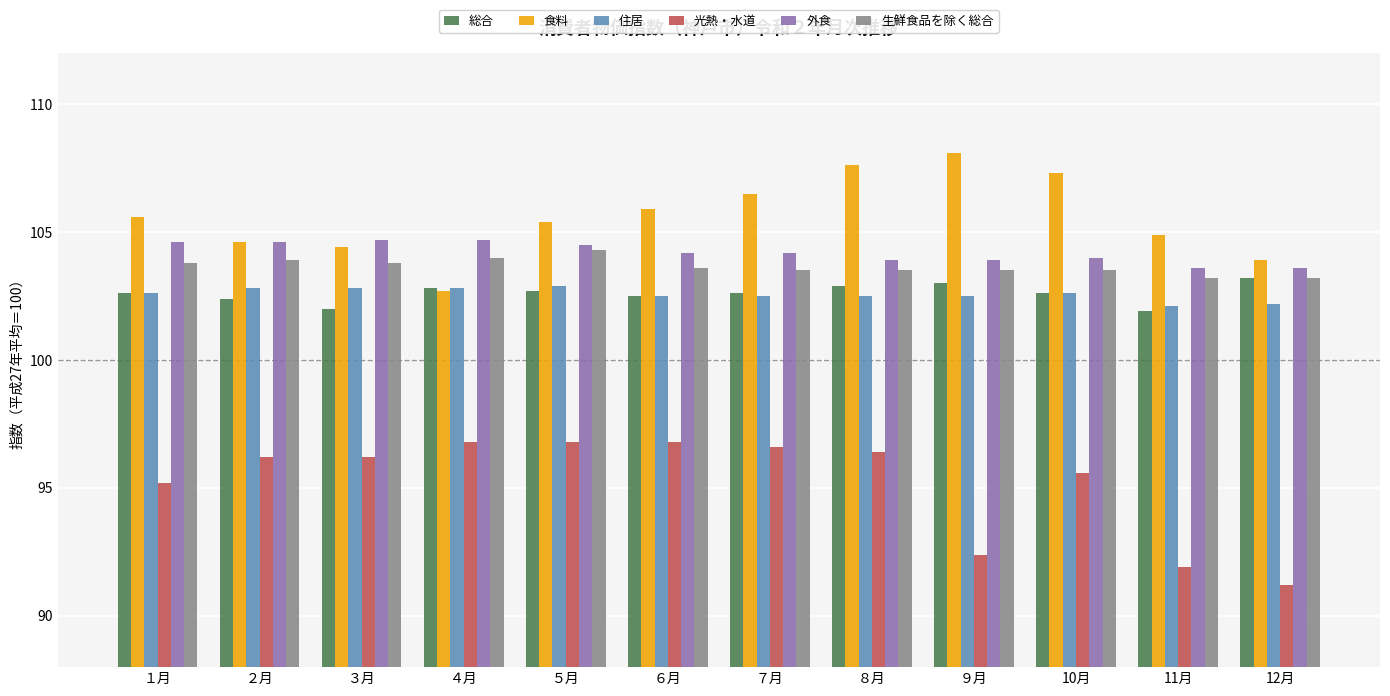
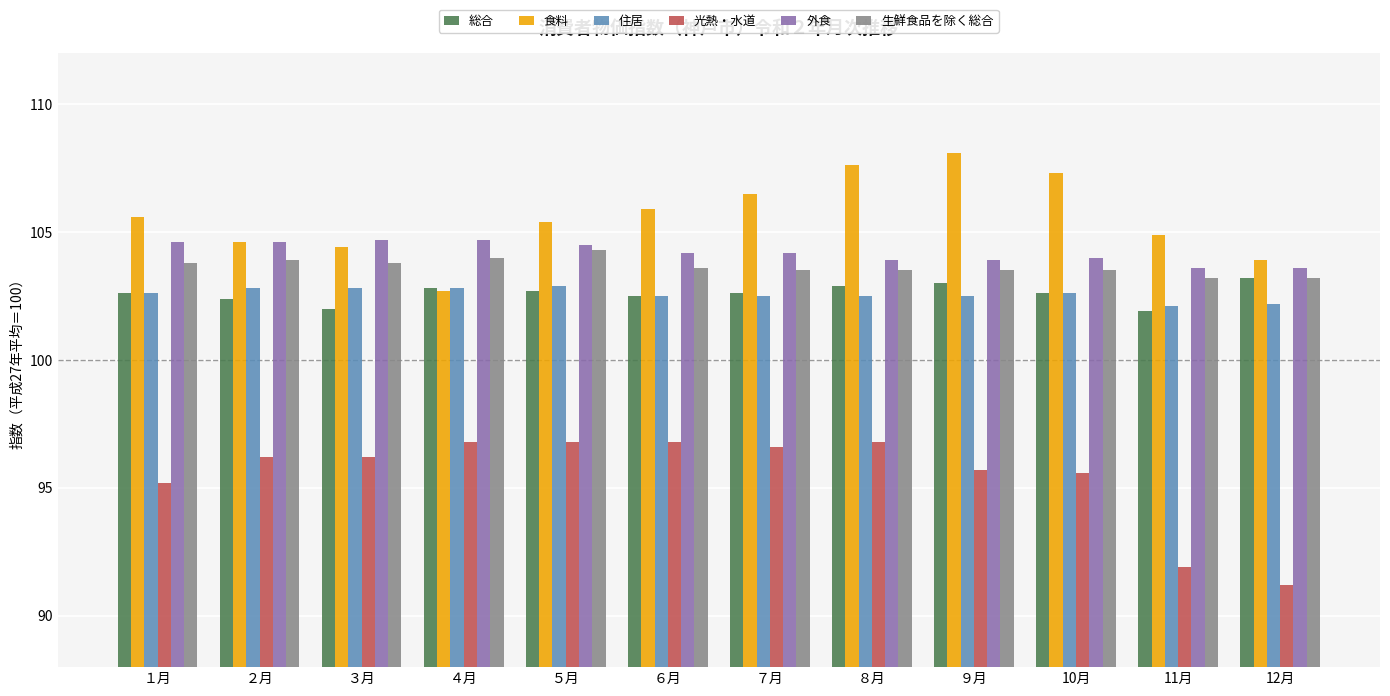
光熱・水道, ８月: 96.4 -> 96.8
光熱・水道, ９月: 92.4 -> 95.7
